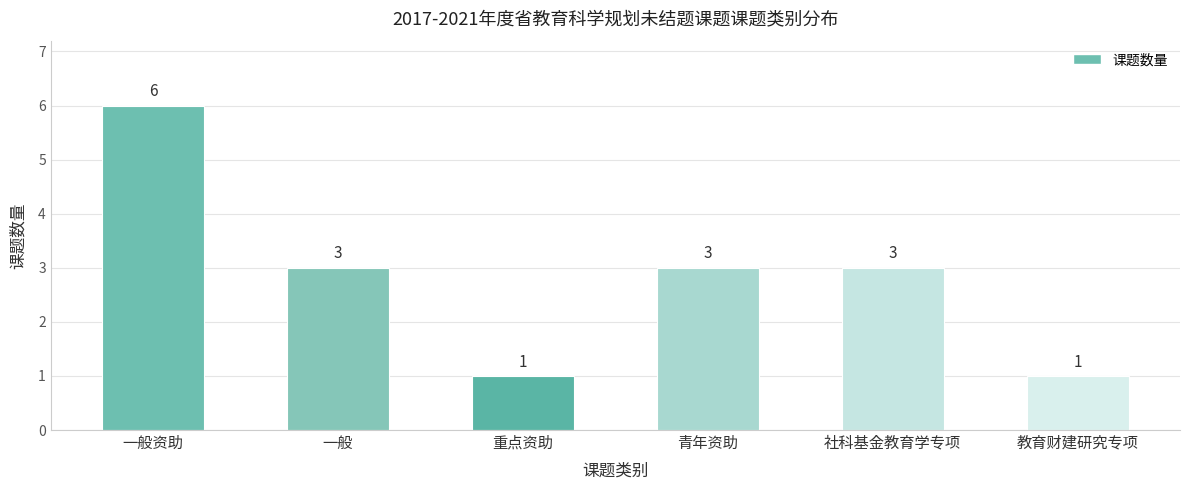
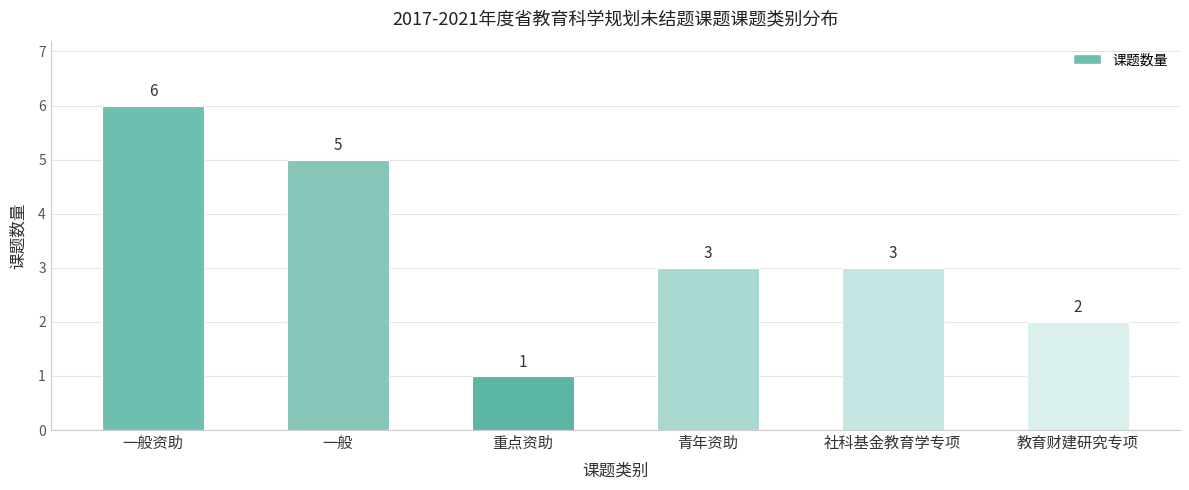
一般: 3 -> 5
教育财建研究专项: 1 -> 2
